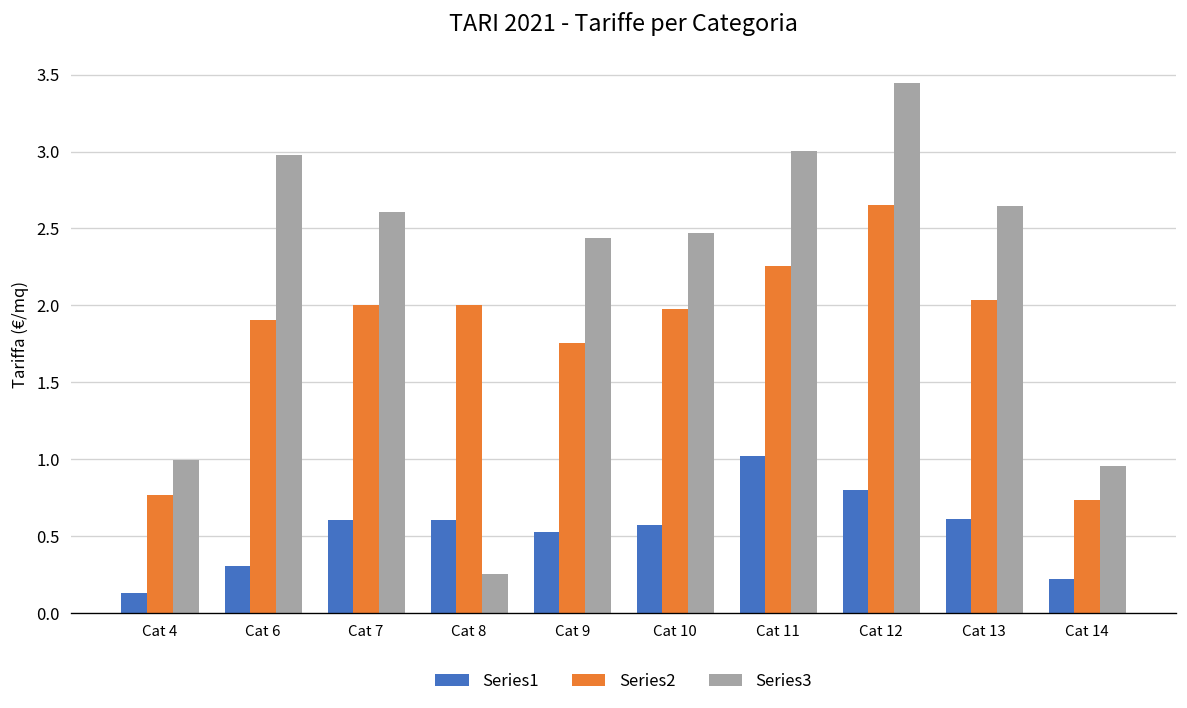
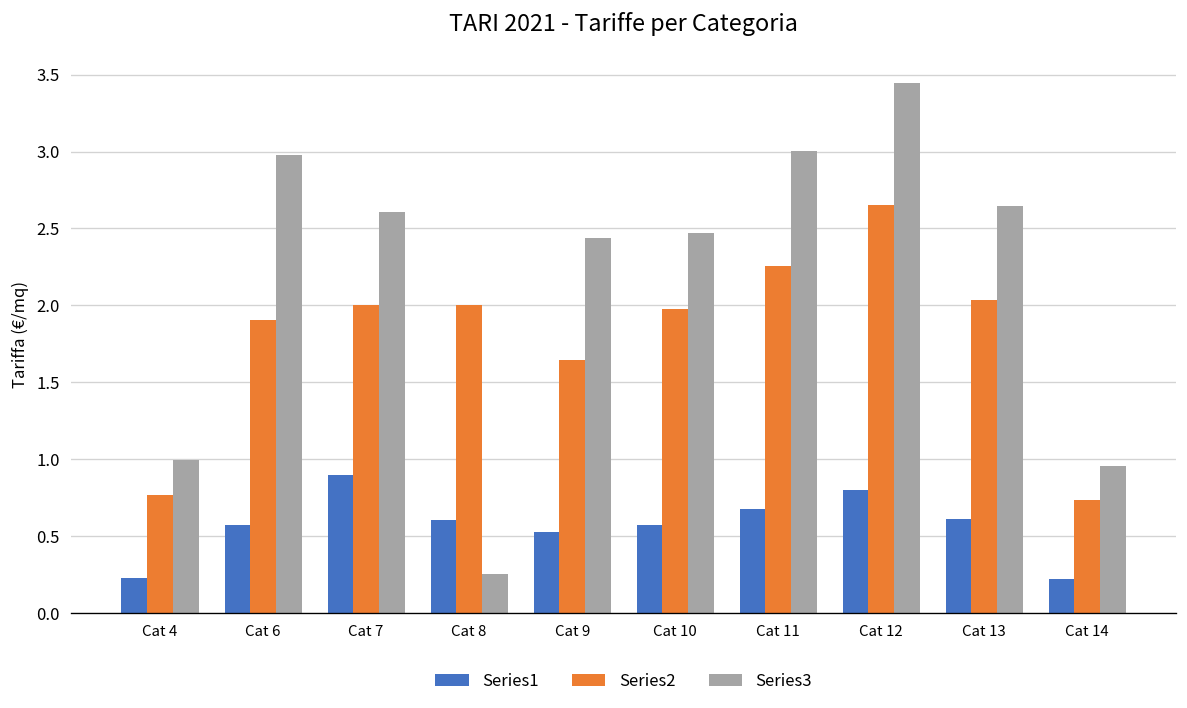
Series1, Cat 4: 0.13 -> 0.23
Series1, Cat 6: 0.30 -> 0.57
Series1, Cat 7: 0.60 -> 0.90
Series2, Cat 9: 1.76 -> 1.64
Series1, Cat 11: 1.02 -> 0.68
